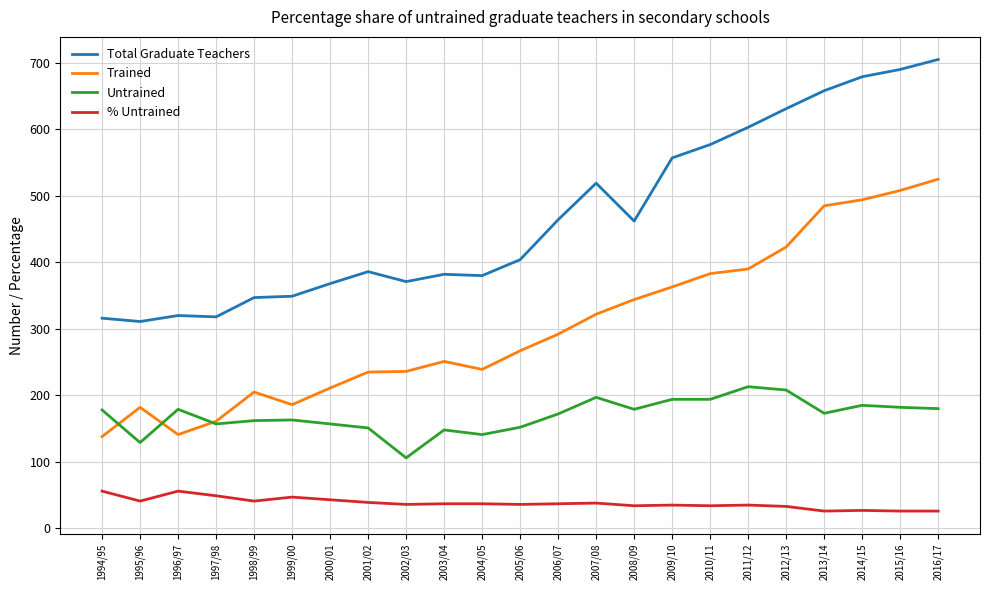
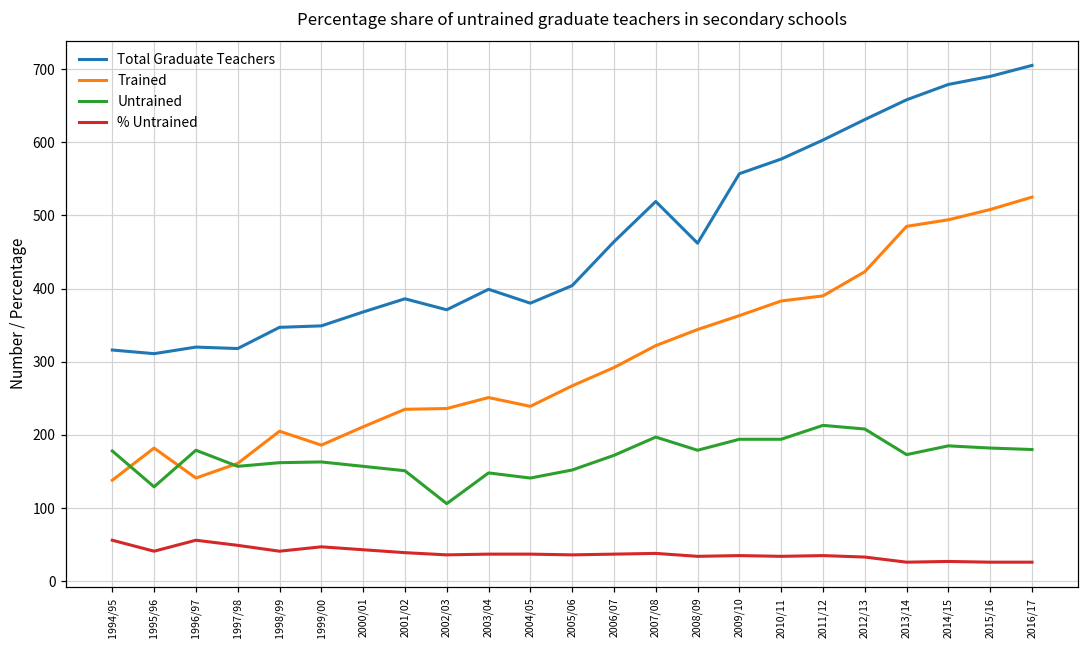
Total Graduate Teachers, 2003/04: 380 -> 400
